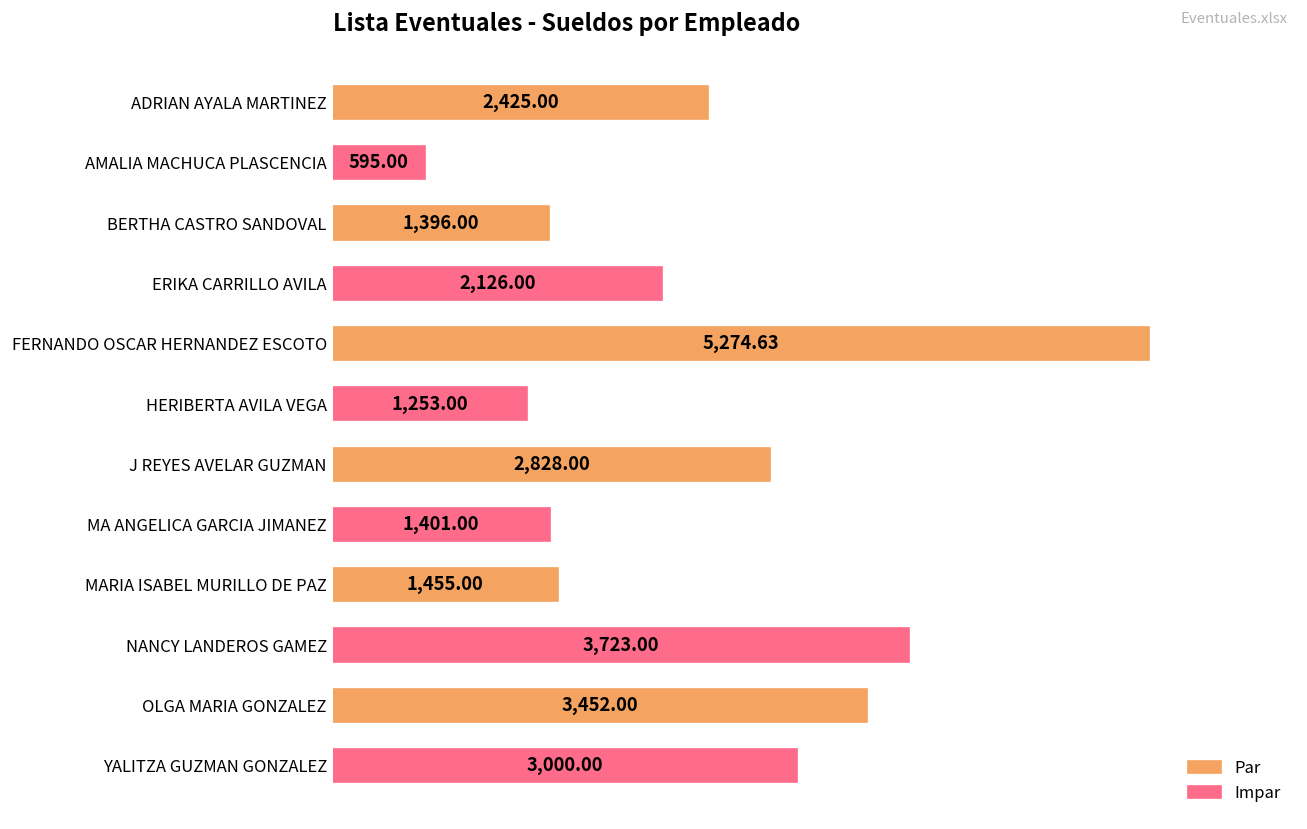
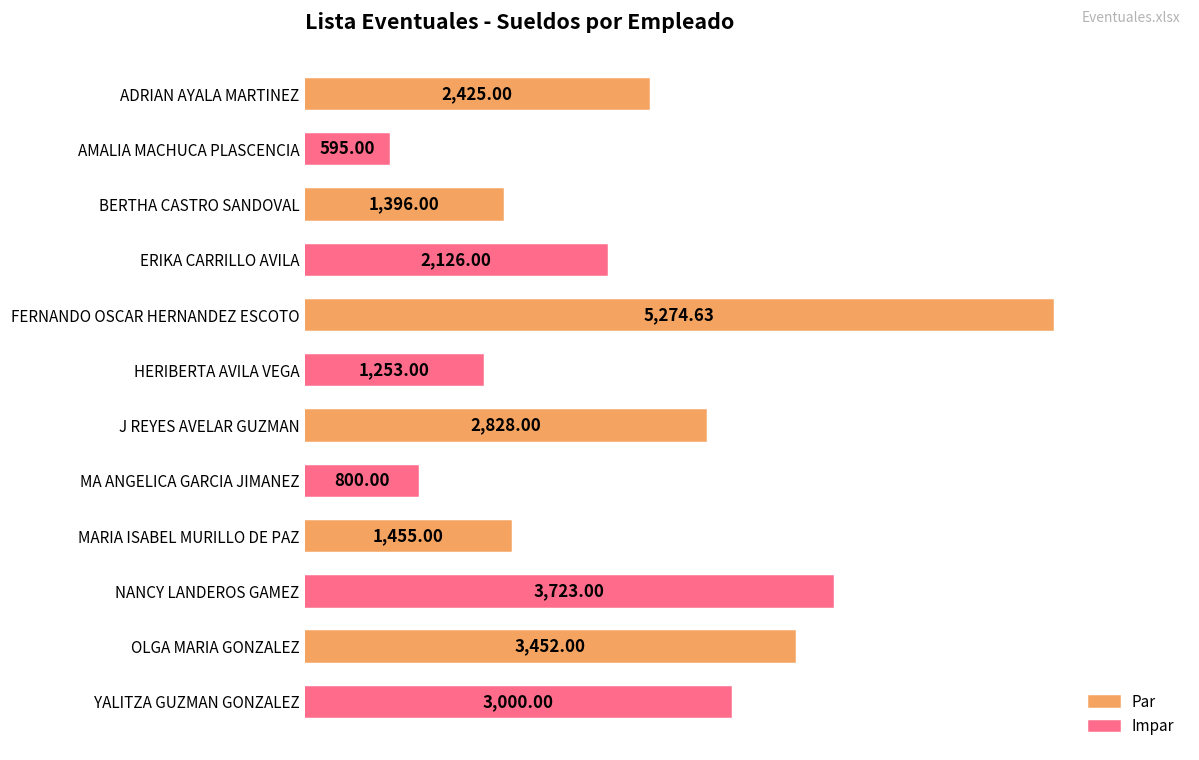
MA ANGELICA GARCIA JIMANEZ: 1,401.00 -> 800.00
